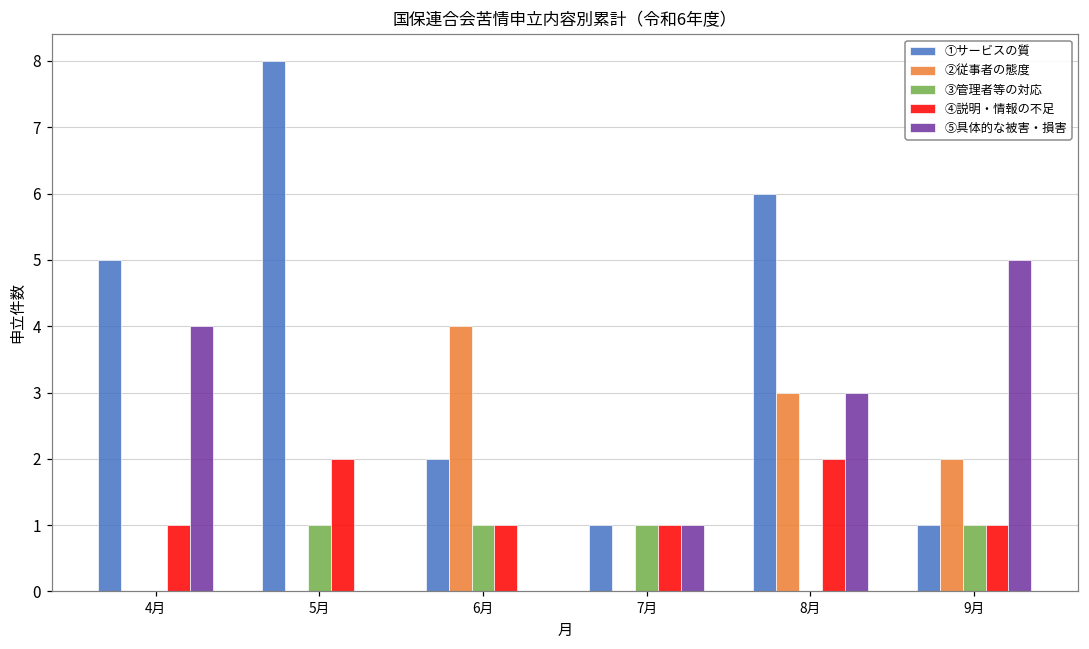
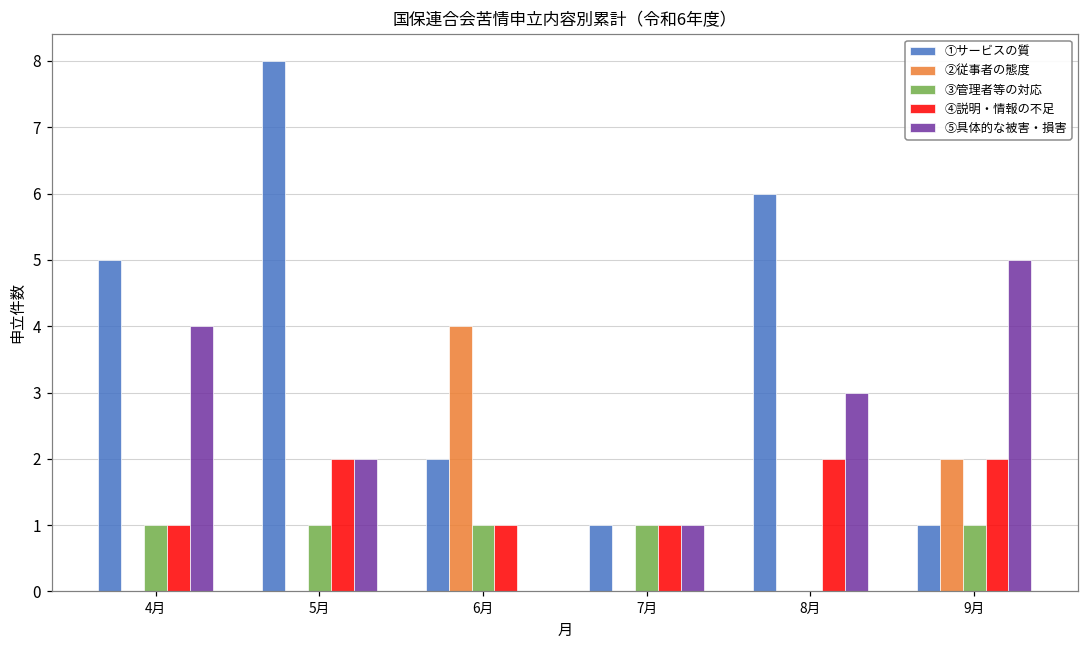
③管理者等の対応, 4月: 0 -> 1
⑤具体的な被害・損害, 5月: 0 -> 2
②従事者の態度, 8月: 3 -> 0
④説明・情報の不足, 9月: 1 -> 2
